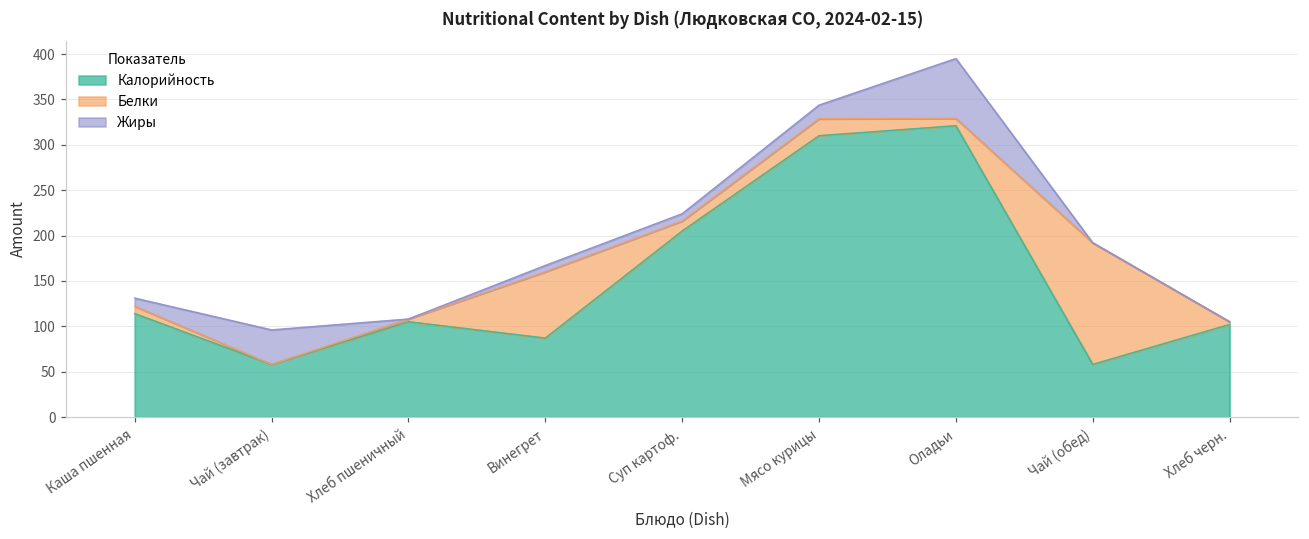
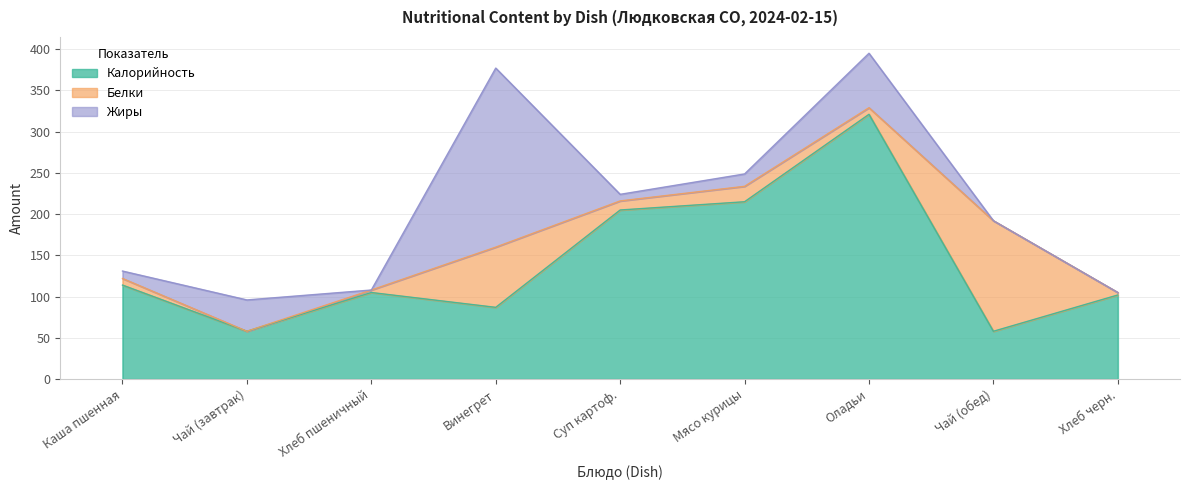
Жиры, Винегрет: 10 -> 220
Калорийность, Мясо курицы: 310 -> 220
